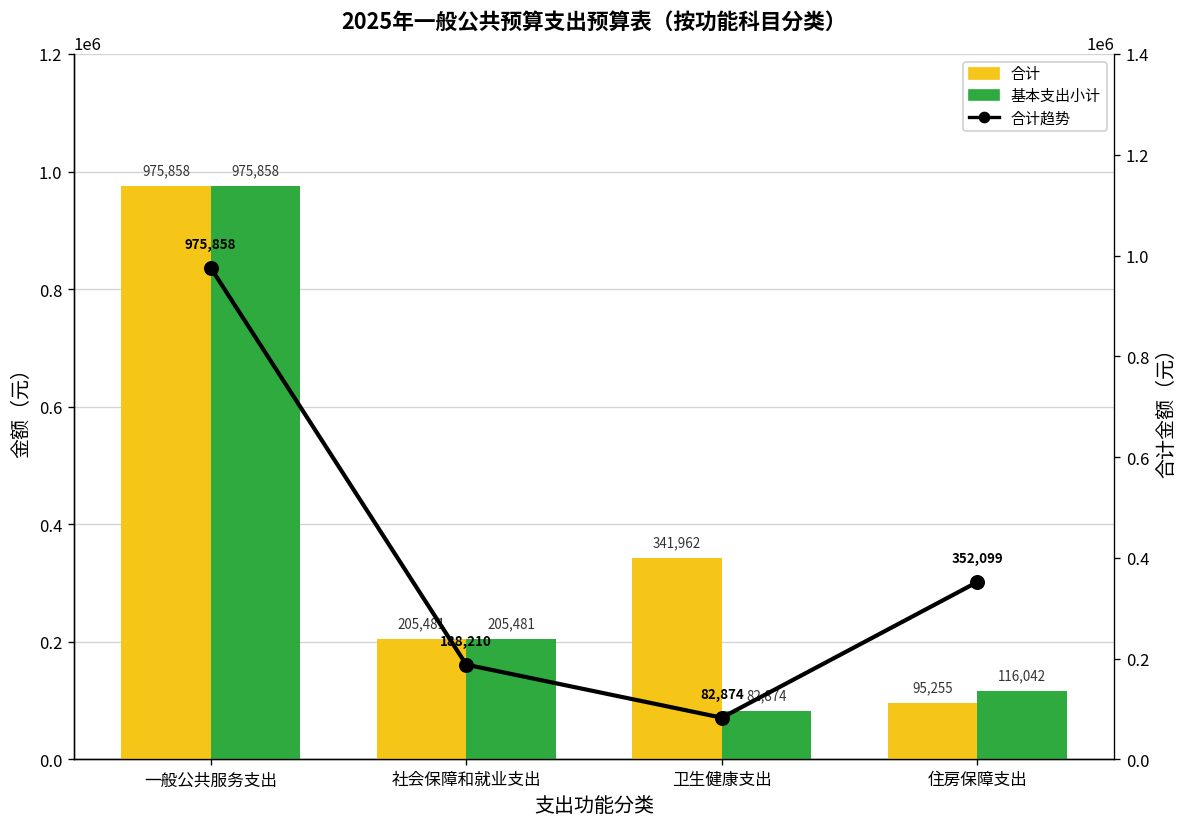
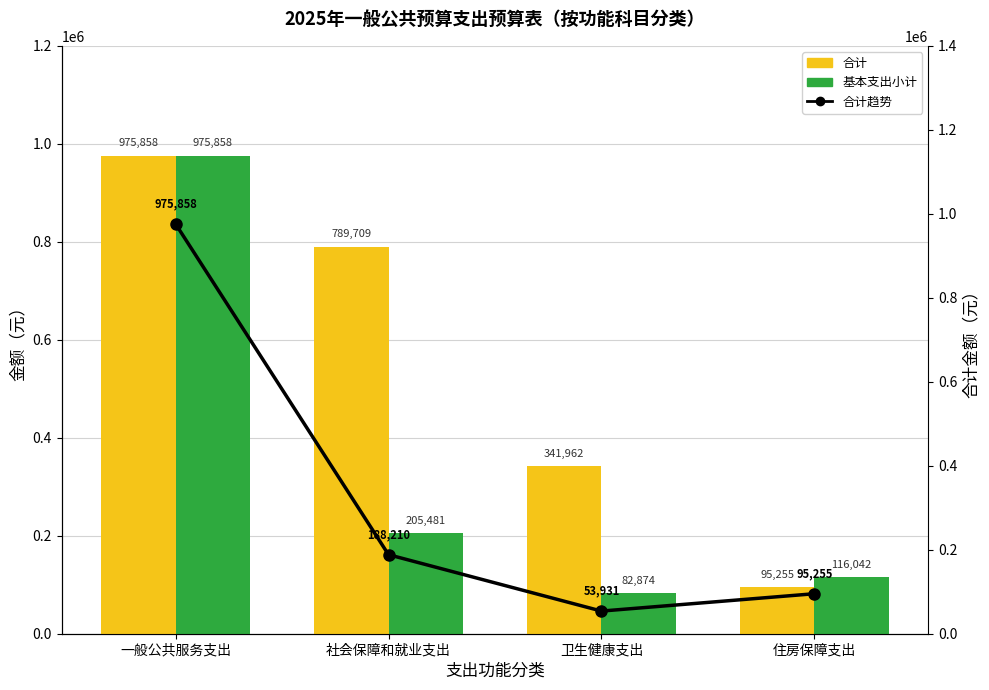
合计, 社会保障和就业支出: 205,481 -> 789,709
合计趋势, 卫生健康支出: 82,874 -> 53,931
合计趋势, 住房保障支出: 352,099 -> 95,255
